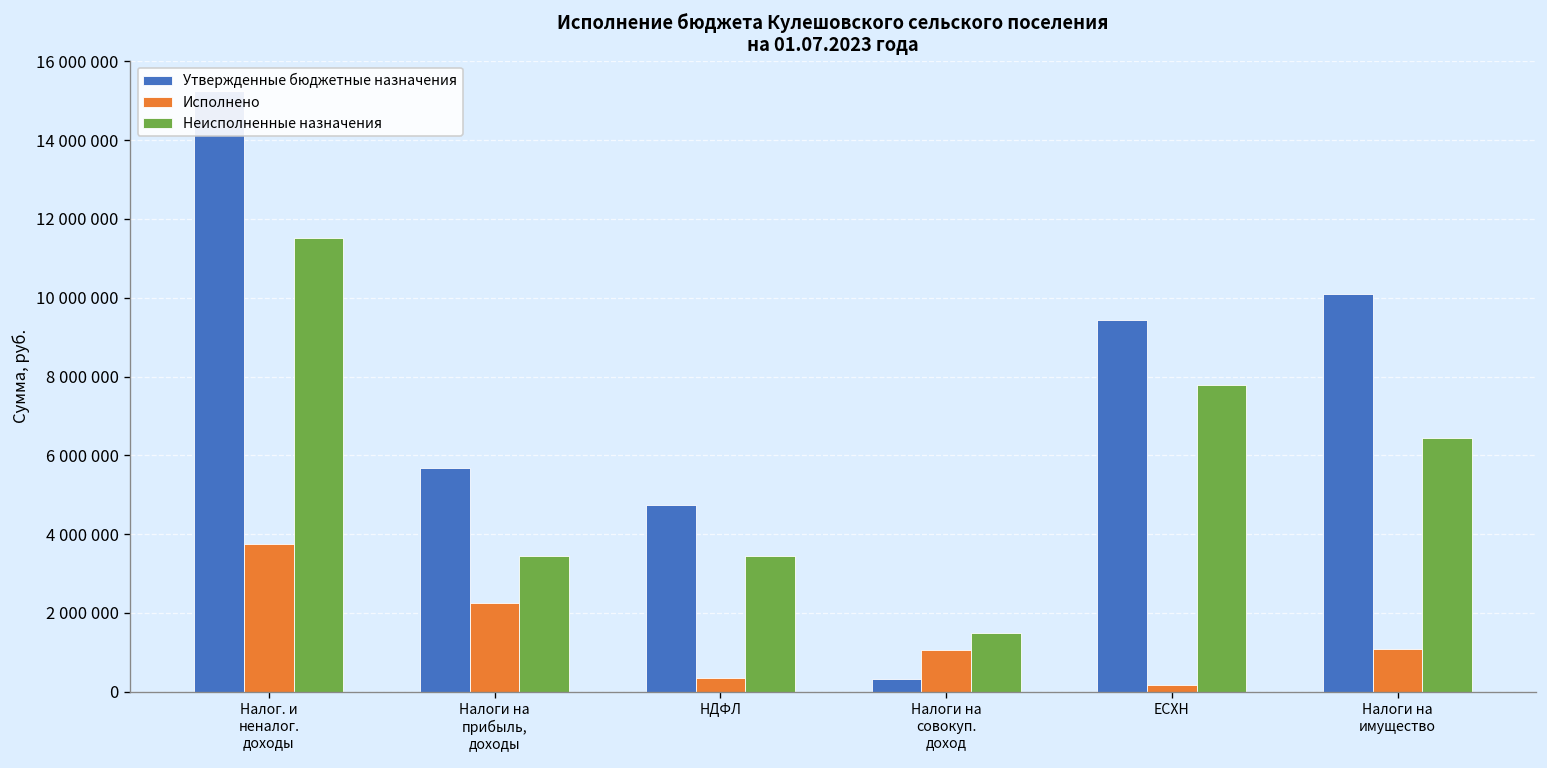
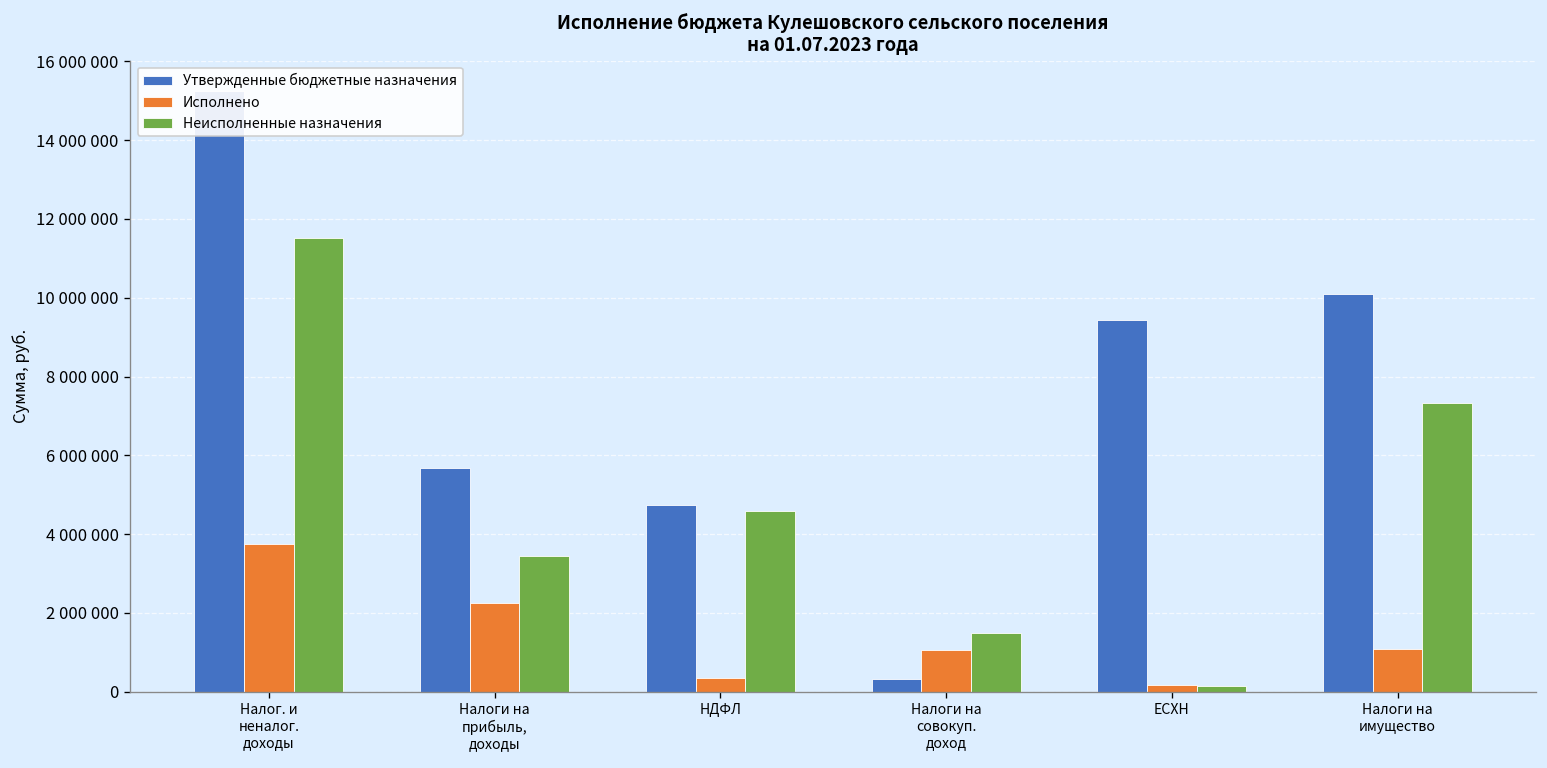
Неисполненные назначения, НДФЛ: 3400000 -> 4600000
Неисполненные назначения, ЕСХН: 7800000 -> 100000
Неисполненные назначения, Налоги на имущество: 6400000 -> 7300000
